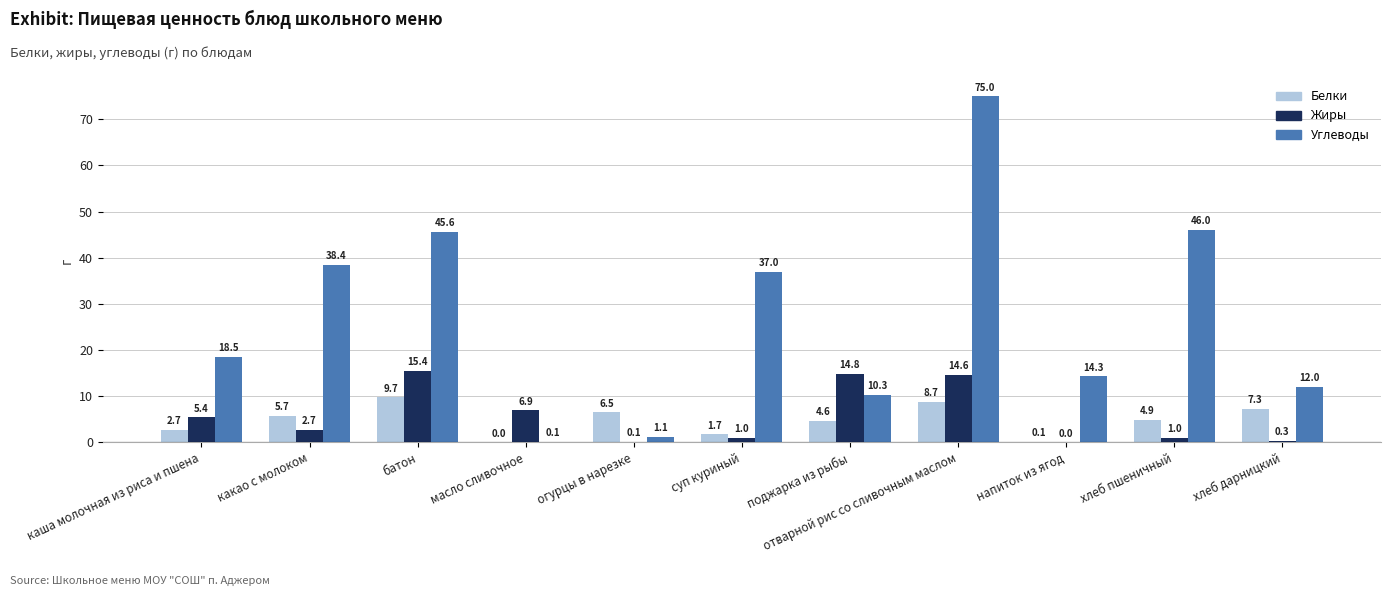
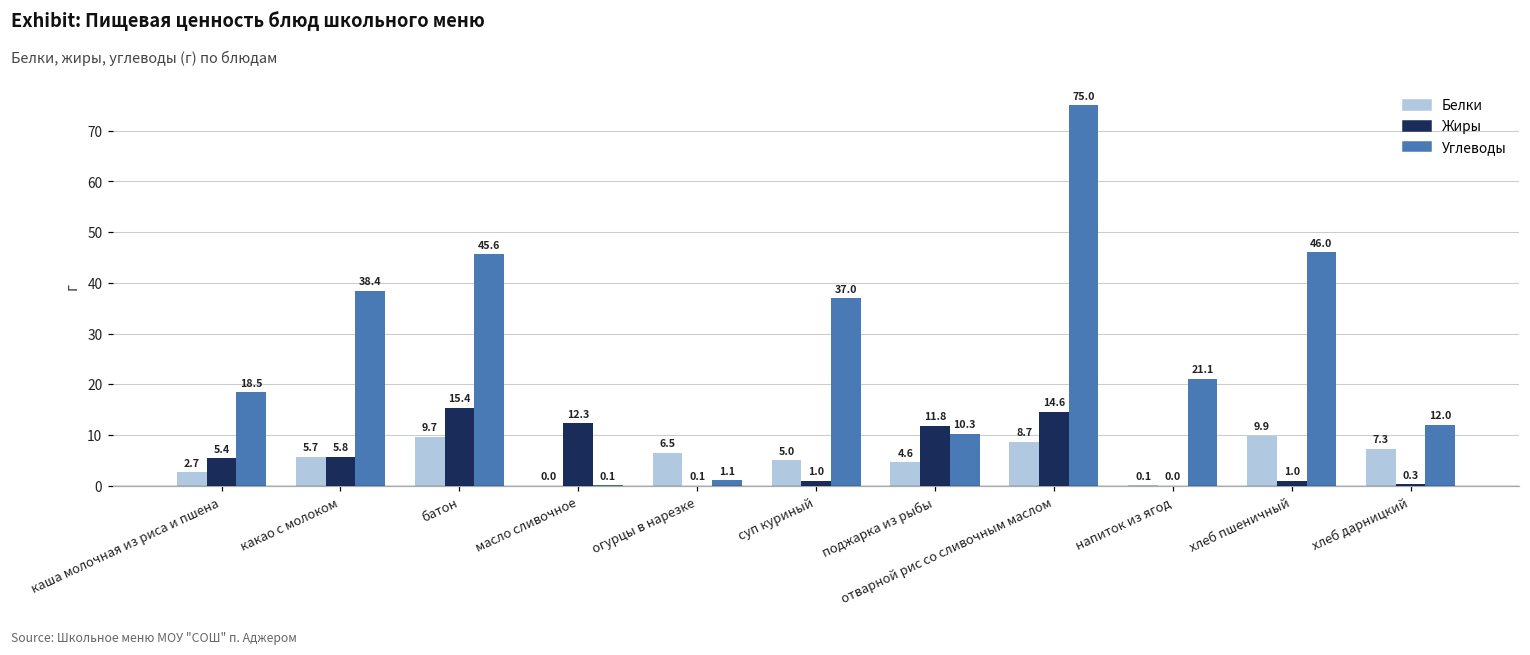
Жиры, какао с молоком: 2.7 -> 5.8
Жиры, масло сливочное: 6.9 -> 12.3
Белки, суп куриный: 1.7 -> 5.0
Жиры, поджарка из рыбы: 14.8 -> 11.8
Углеводы, напиток из ягод: 14.3 -> 21.1
Белки, хлеб пшеничный: 4.9 -> 9.9
